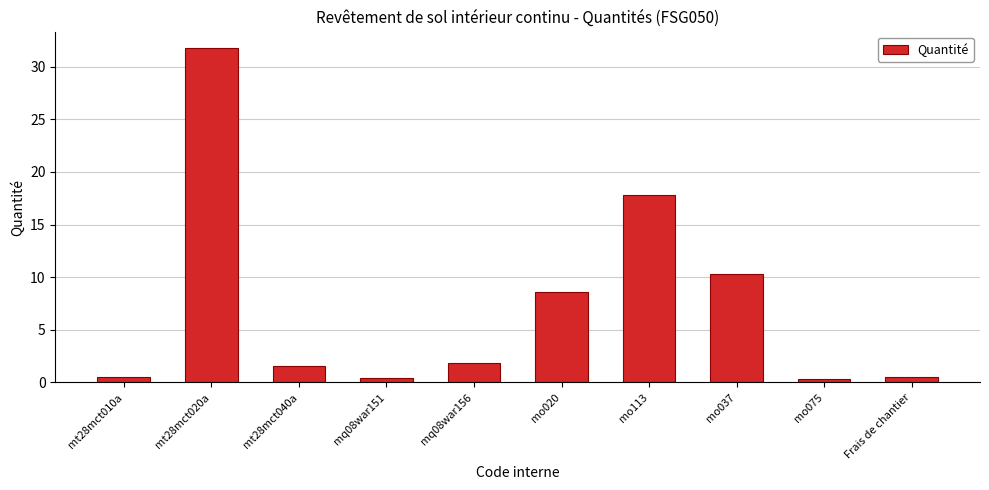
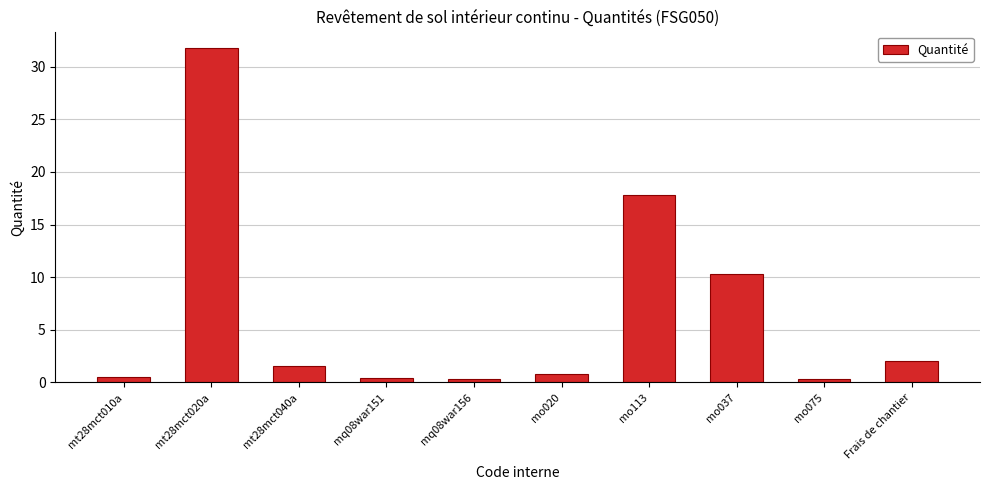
mq08war156: 1.9 -> 0.3
mo020: 8.6 -> 0.8
Frais de chantier: 0.5 -> 2.0
